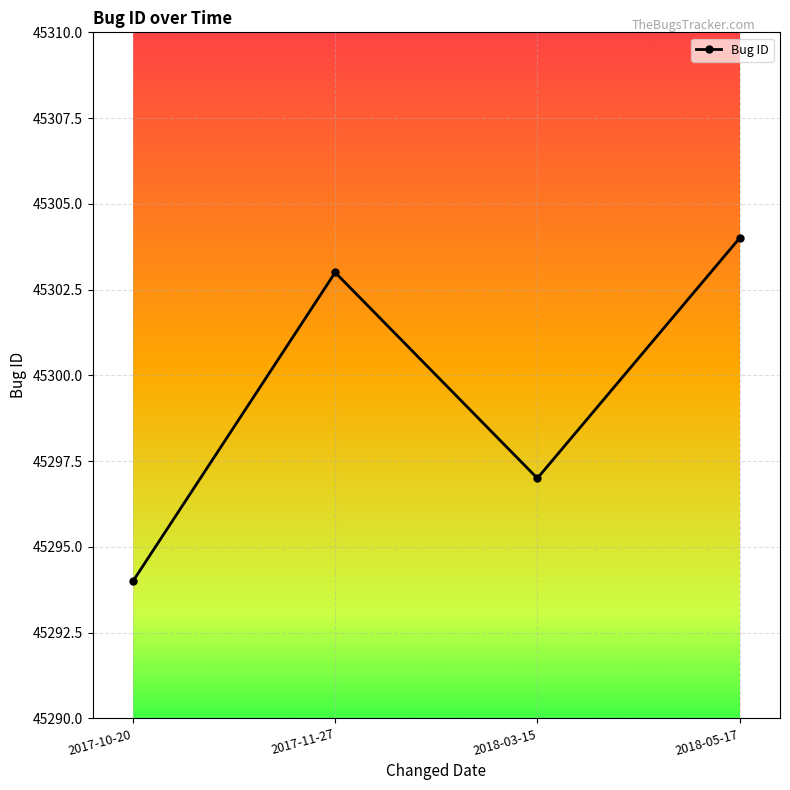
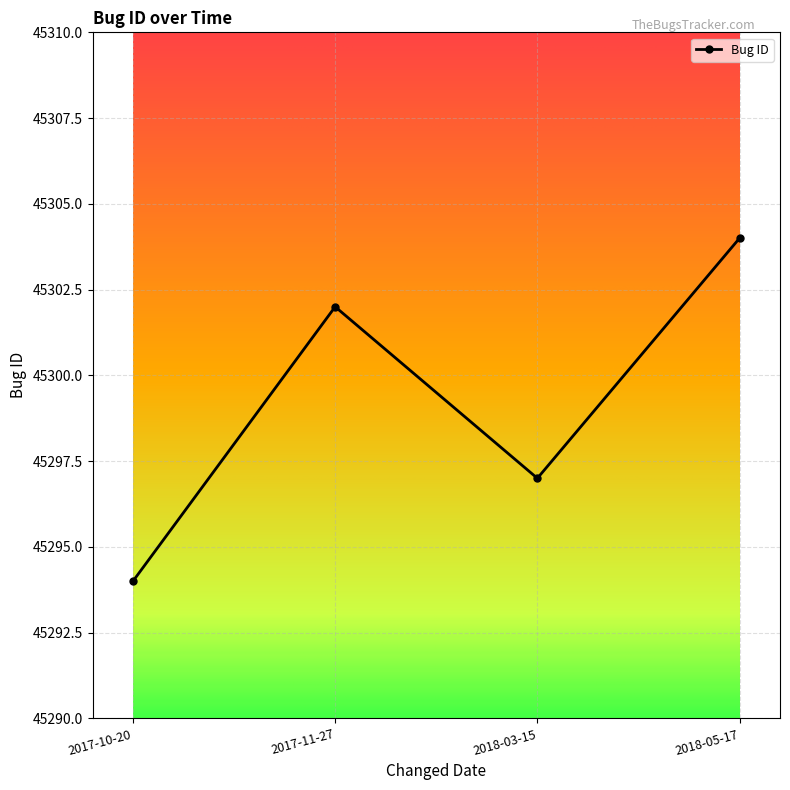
2017-11-27: 45303 -> 45302
